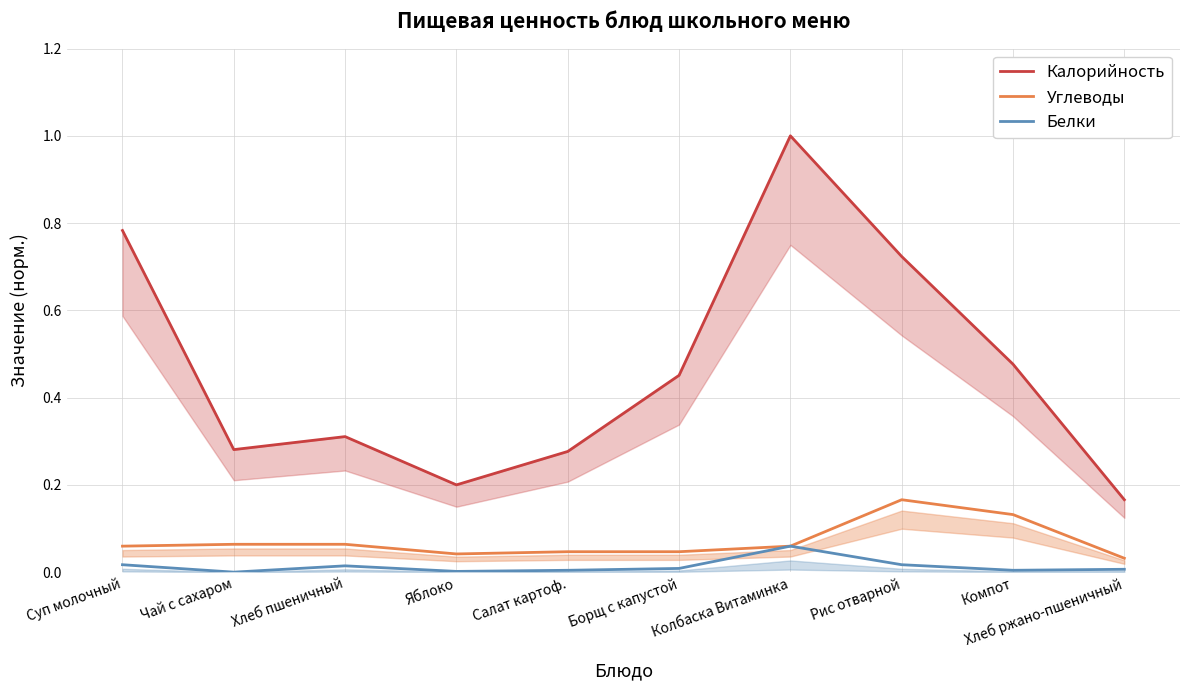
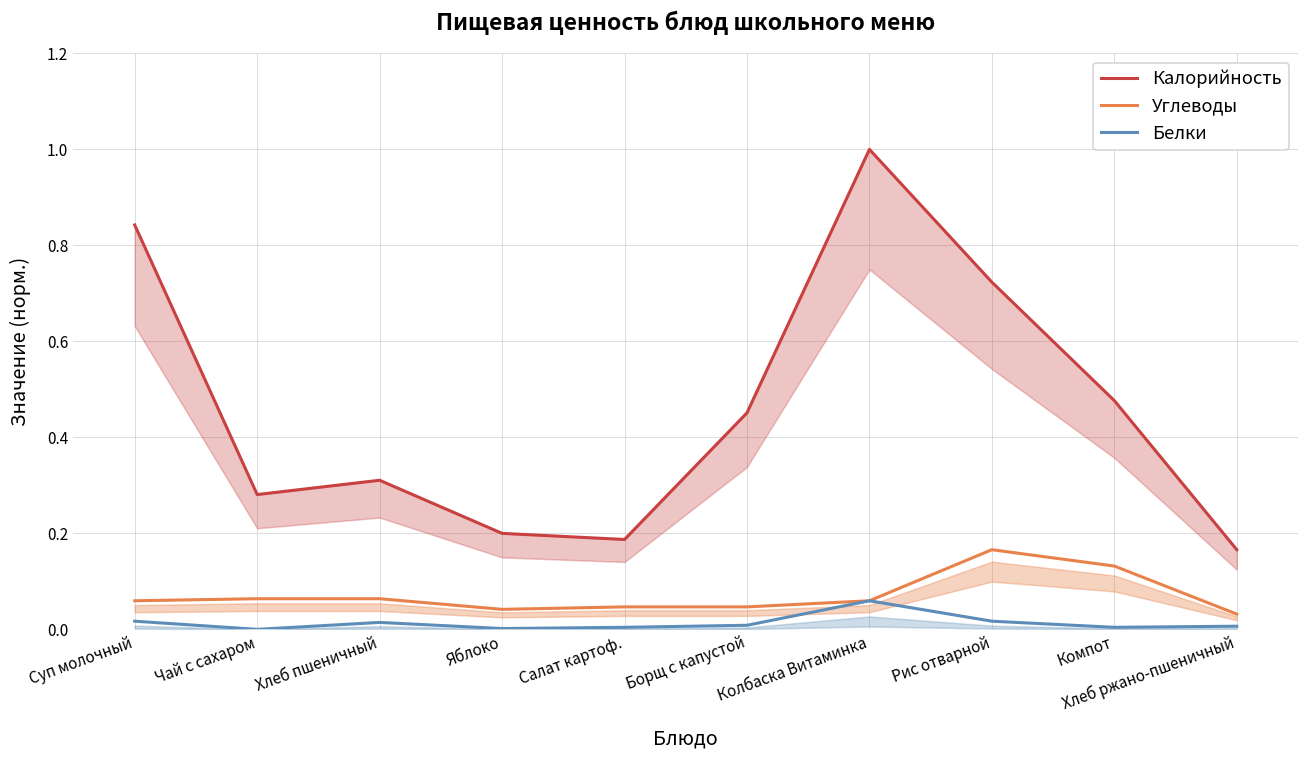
Калорийность, Суп молочный: 0.78 -> 0.84
Калорийность, Салат картоф.: 0.28 -> 0.19
